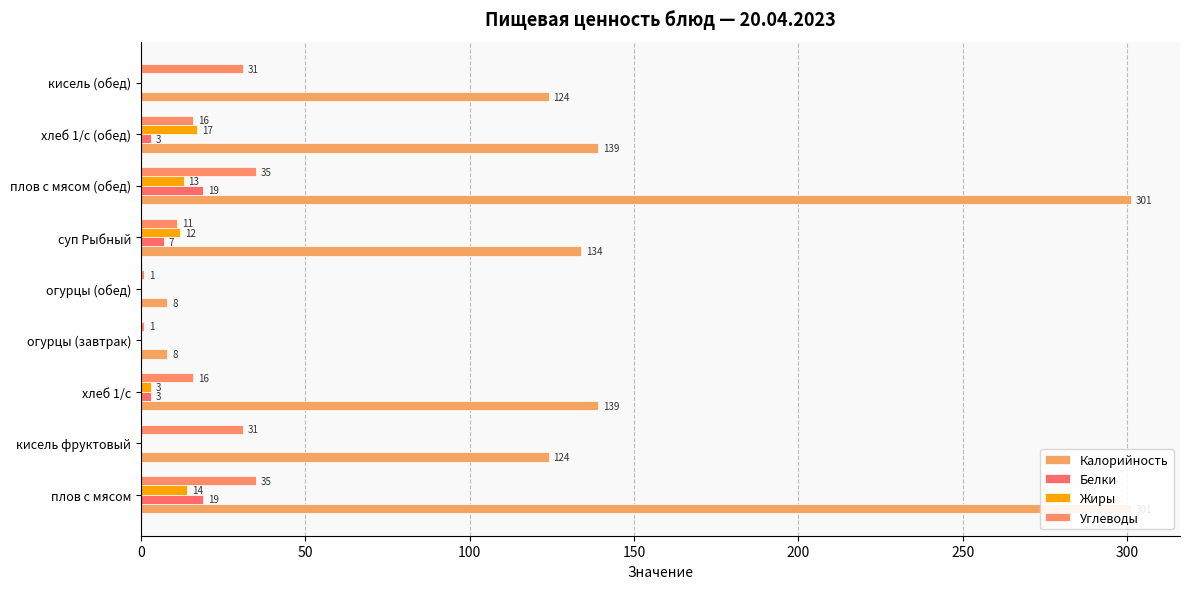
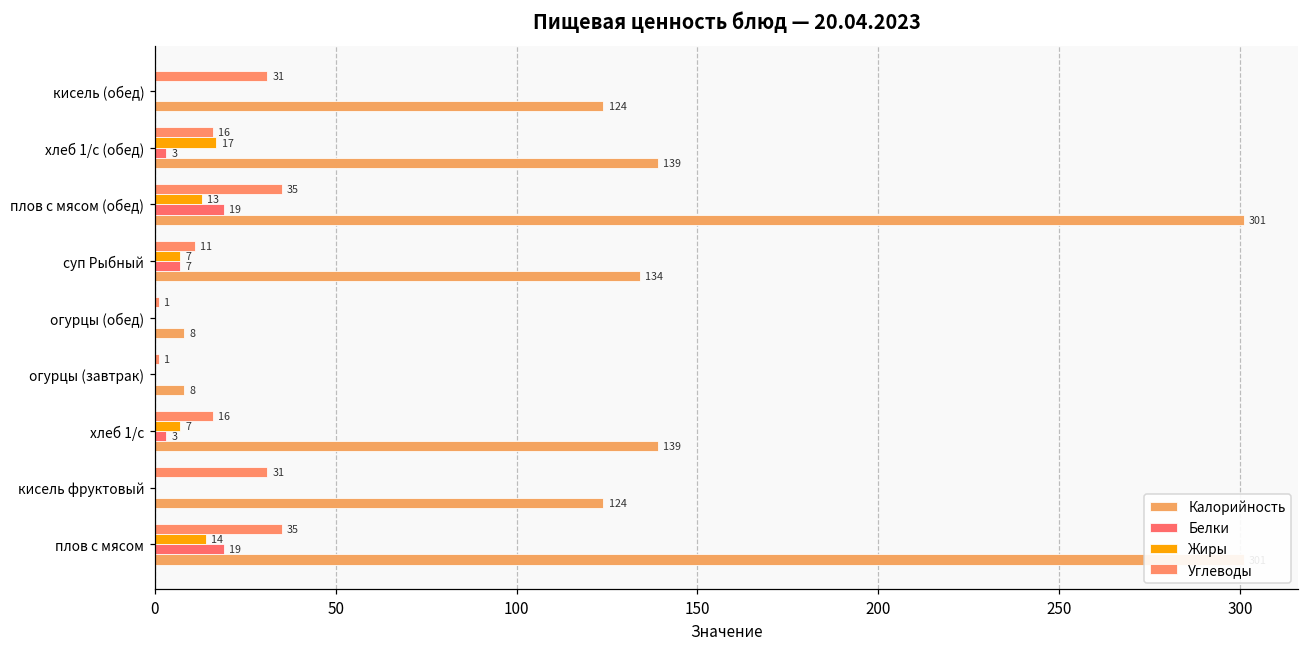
Жиры, суп Рыбный: 12 -> 7
Жиры, хлеб 1/с: 3 -> 7
